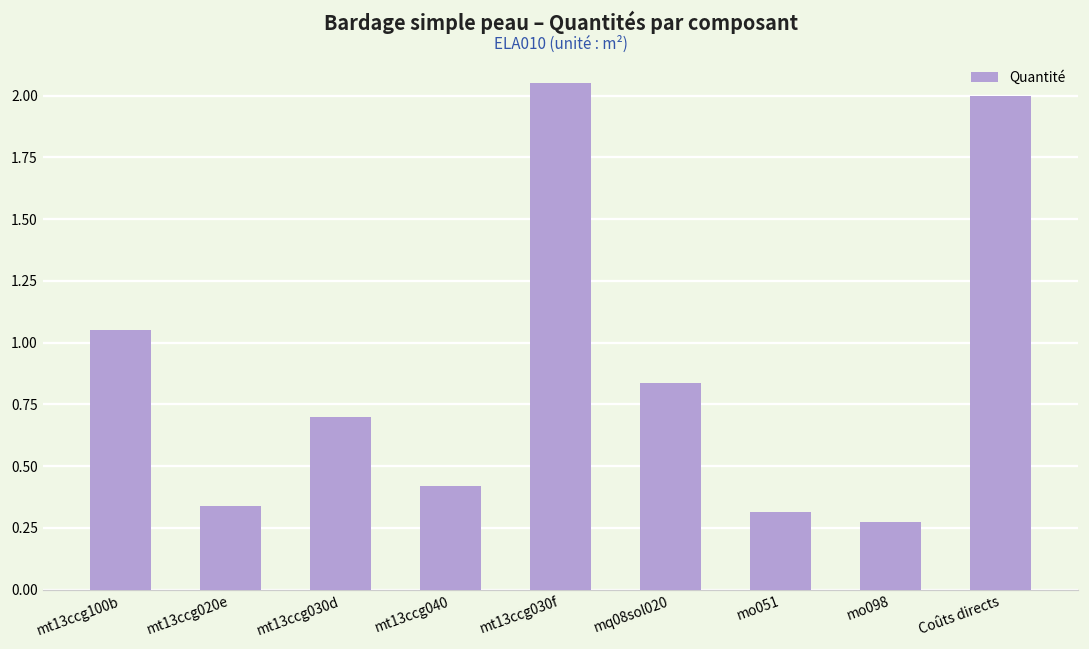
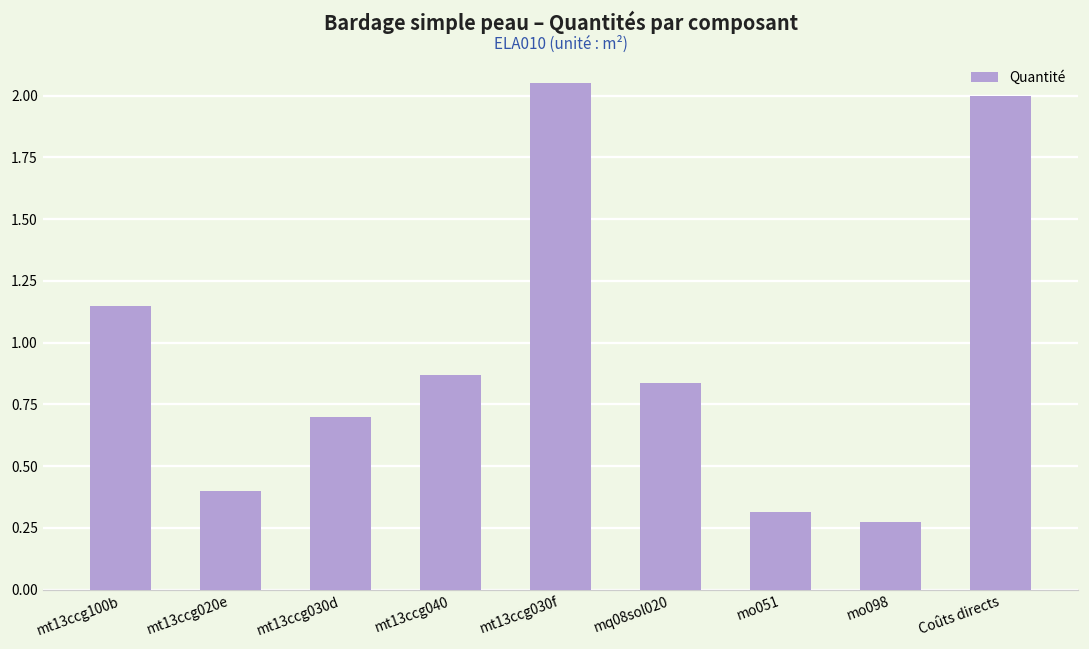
mt13ccg100b: 1.05 -> 1.15
mt13ccg020e: 0.34 -> 0.40
mt13ccg040: 0.42 -> 0.87
